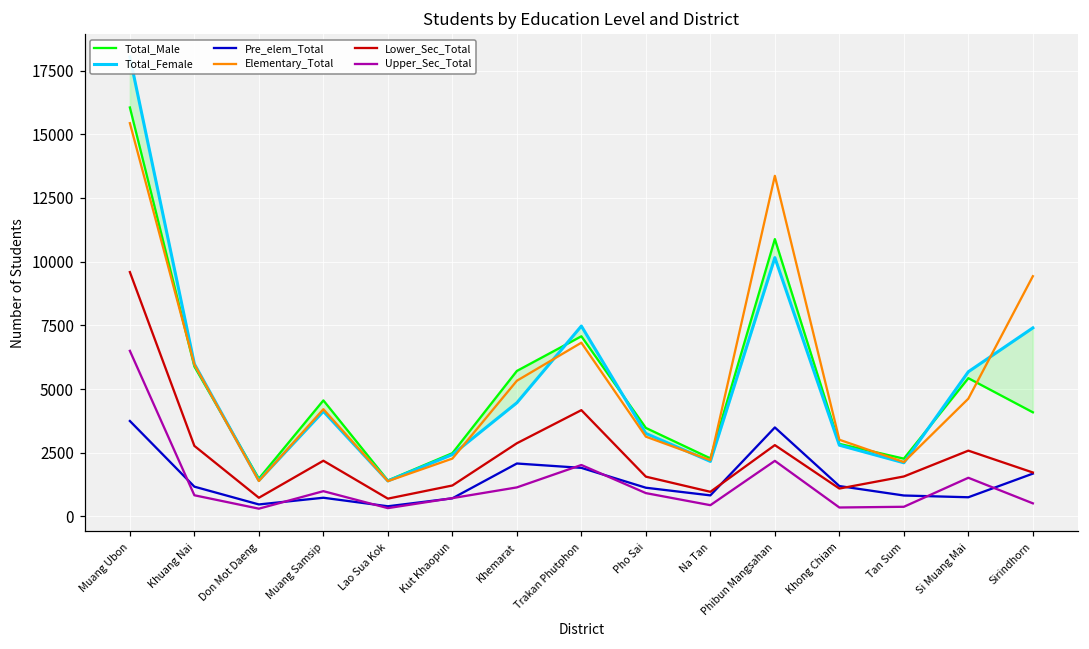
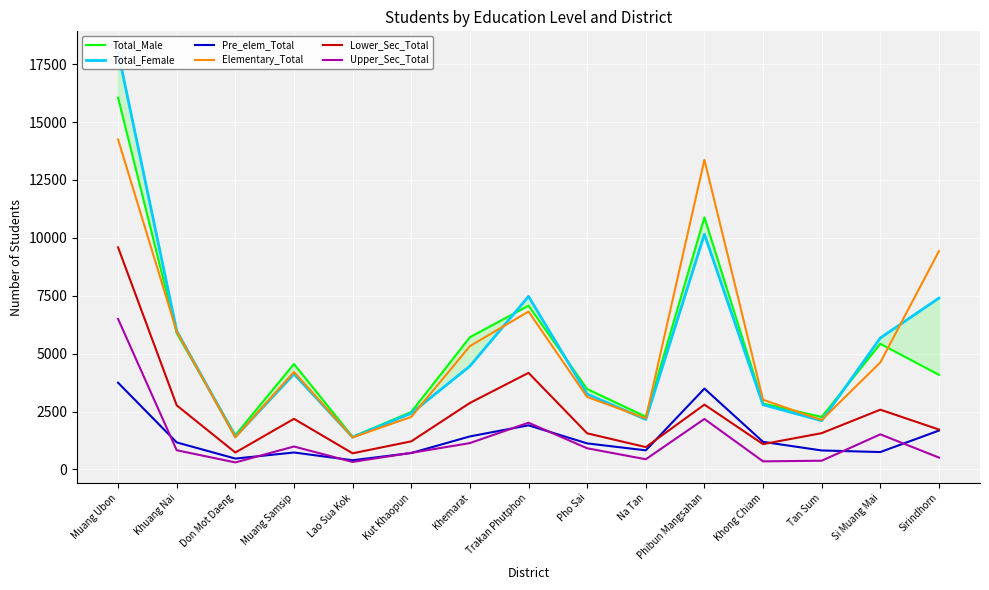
Elementary_Total, Muang Ubon: 15400 -> 14300
Pre_elem_Total, Khemarat: 2100 -> 1400
